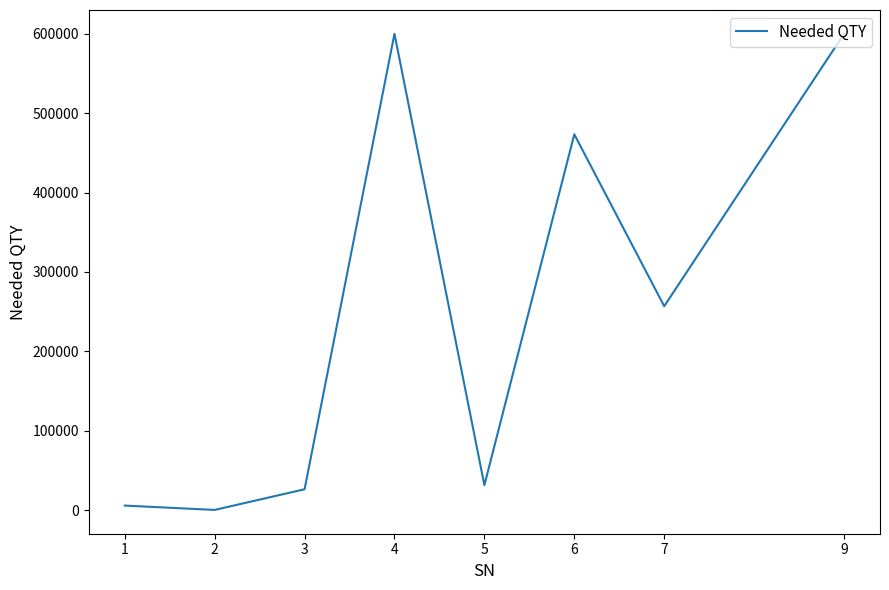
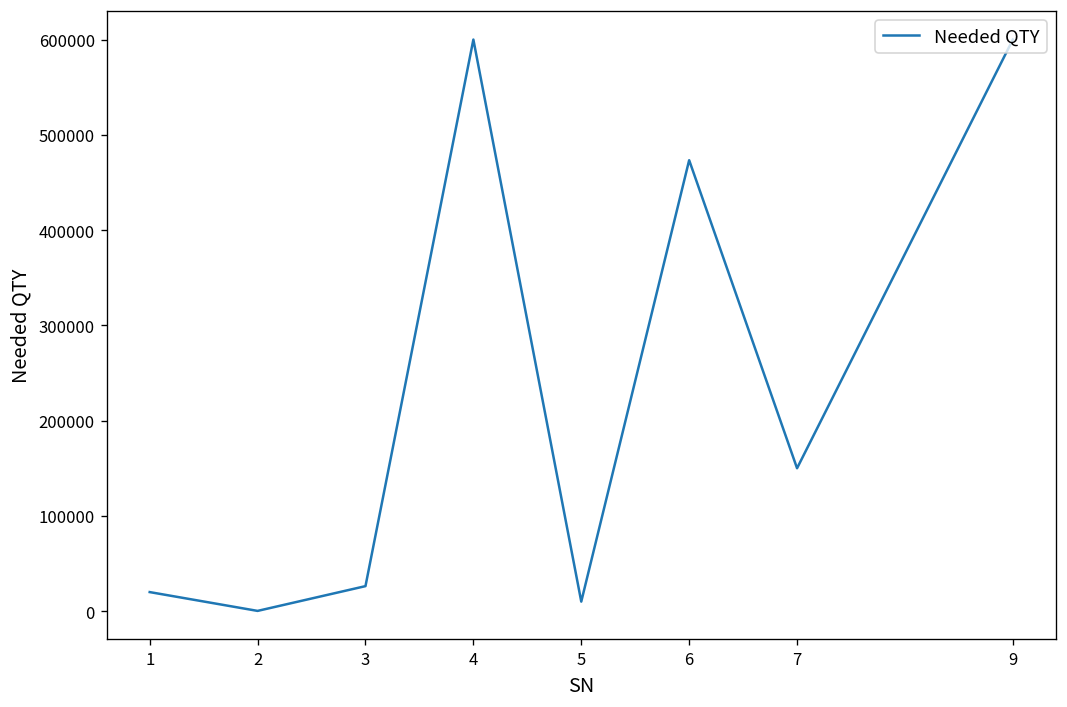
1: 10000 -> 20000
5: 30000 -> 10000
7: 260000 -> 150000
